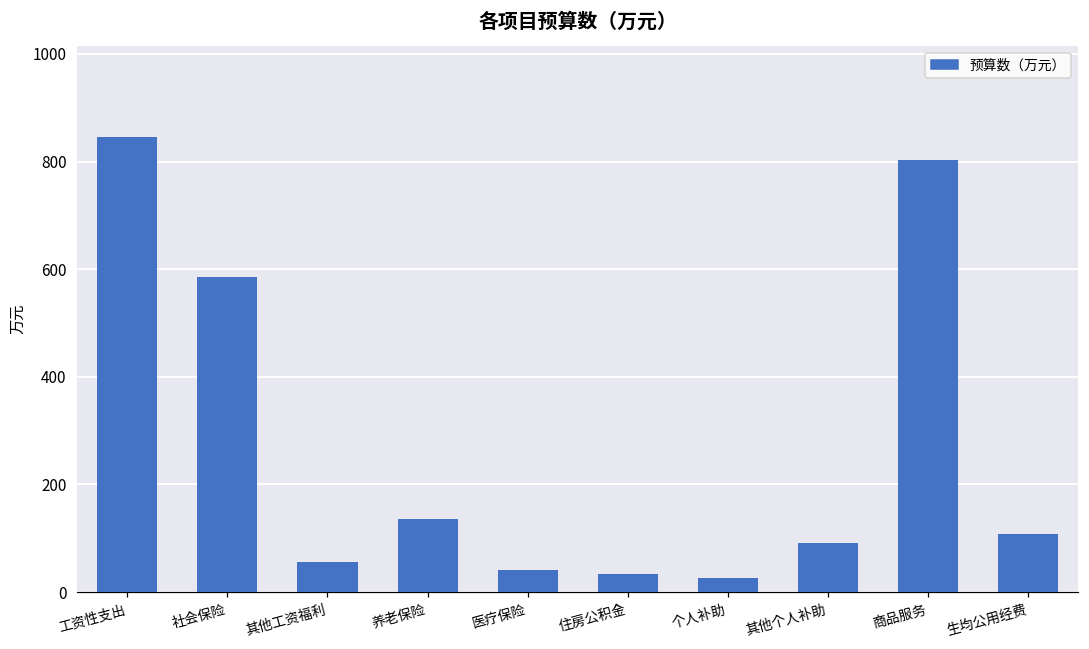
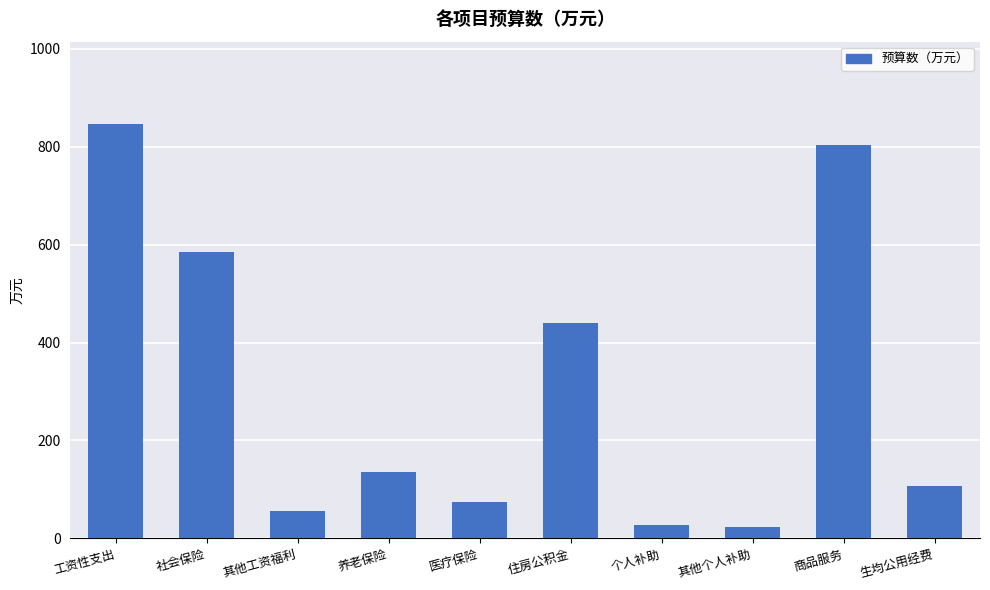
医疗保险: 40 -> 70
住房公积金: 30 -> 440
其他个人补助: 90 -> 20
